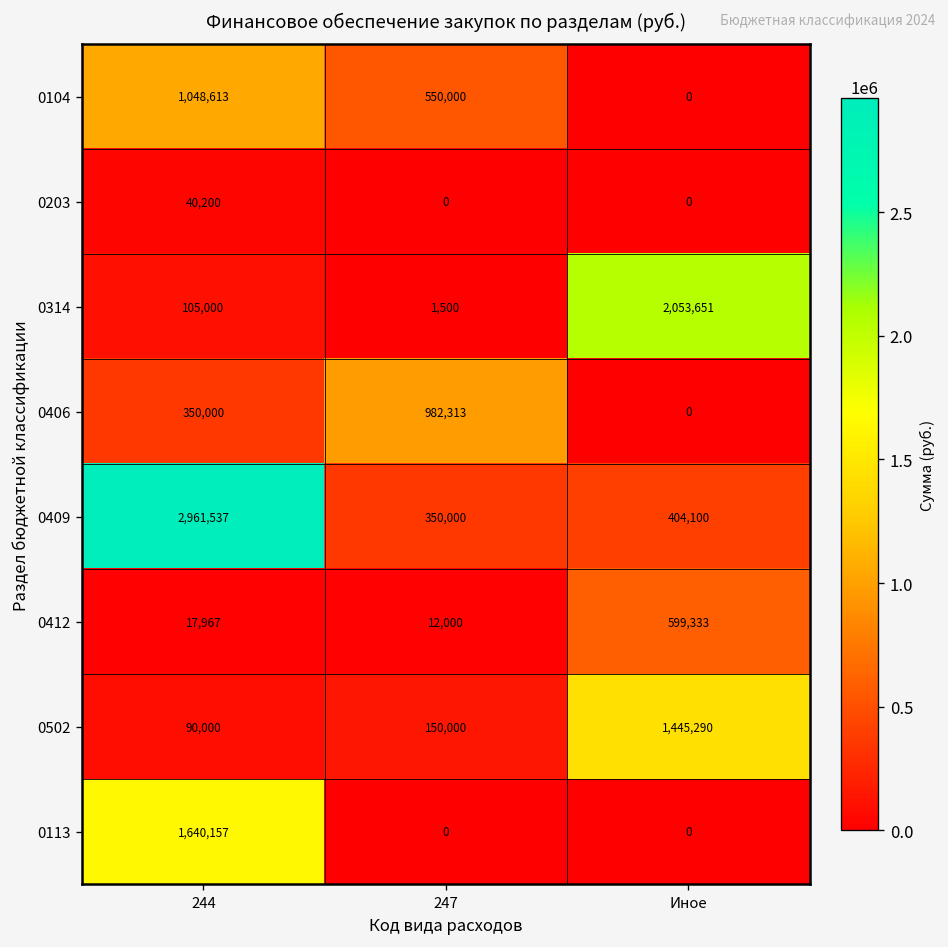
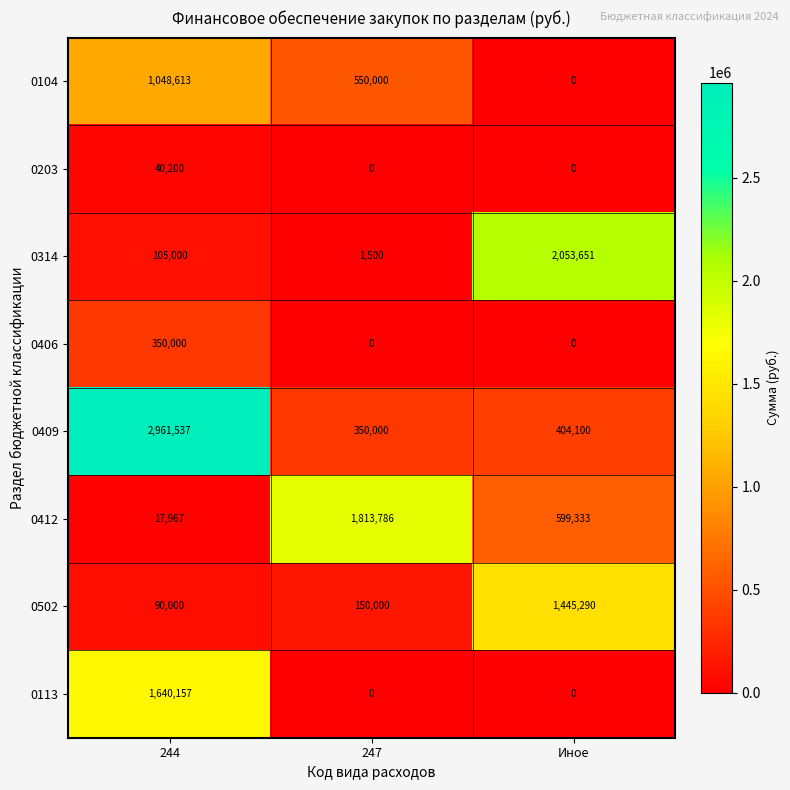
0406, 247: 982,313 -> 0
0412, 247: 12,000 -> 1,813,786
